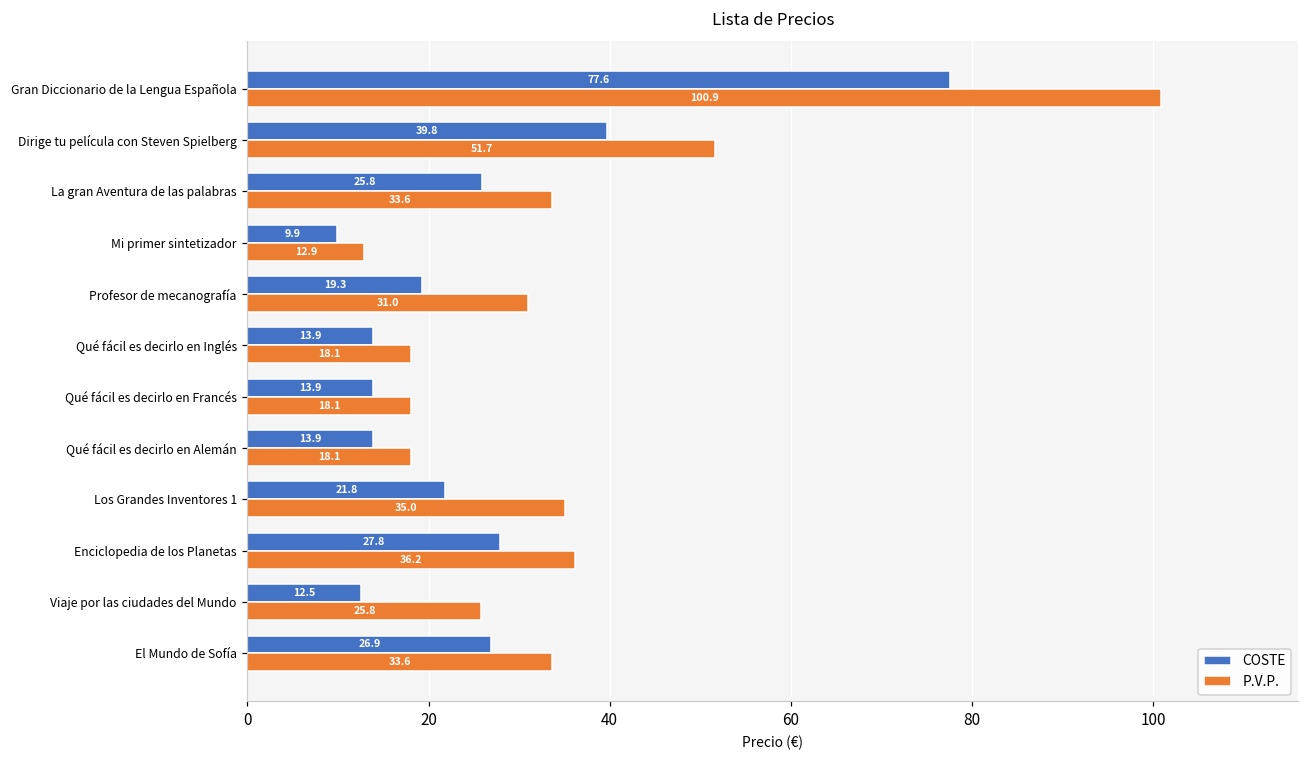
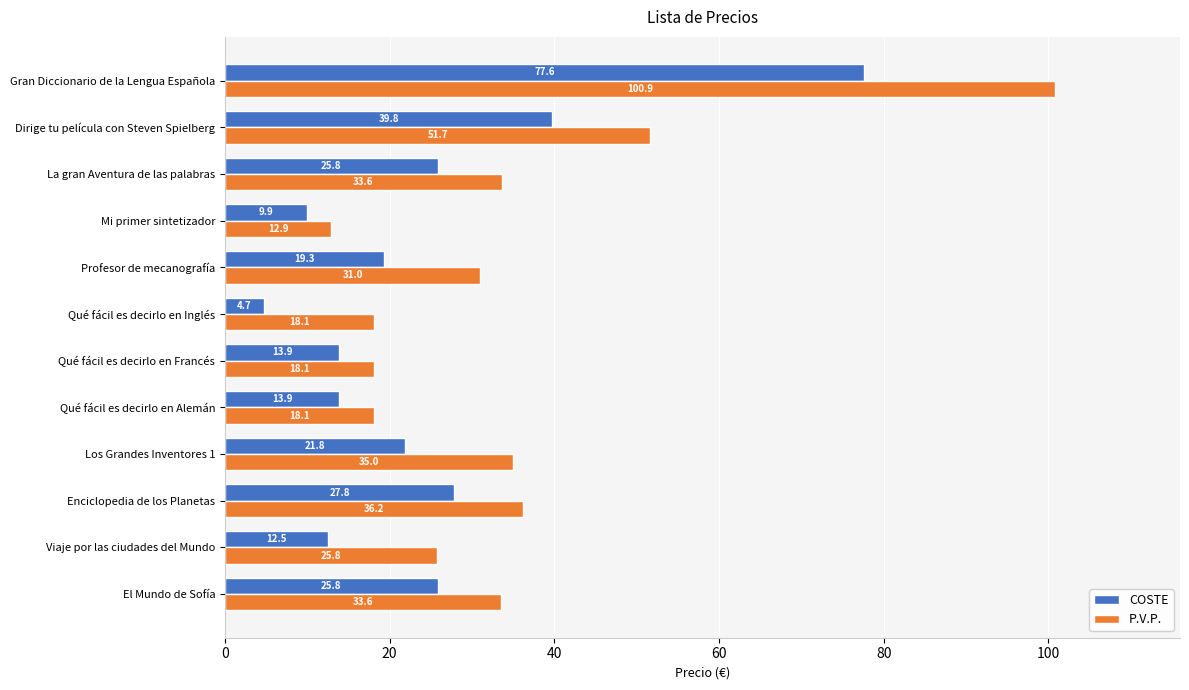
COSTE, Qué fácil es decirlo en Inglés: 13.9 -> 4.7
COSTE, El Mundo de Sofía: 26.9 -> 25.8
